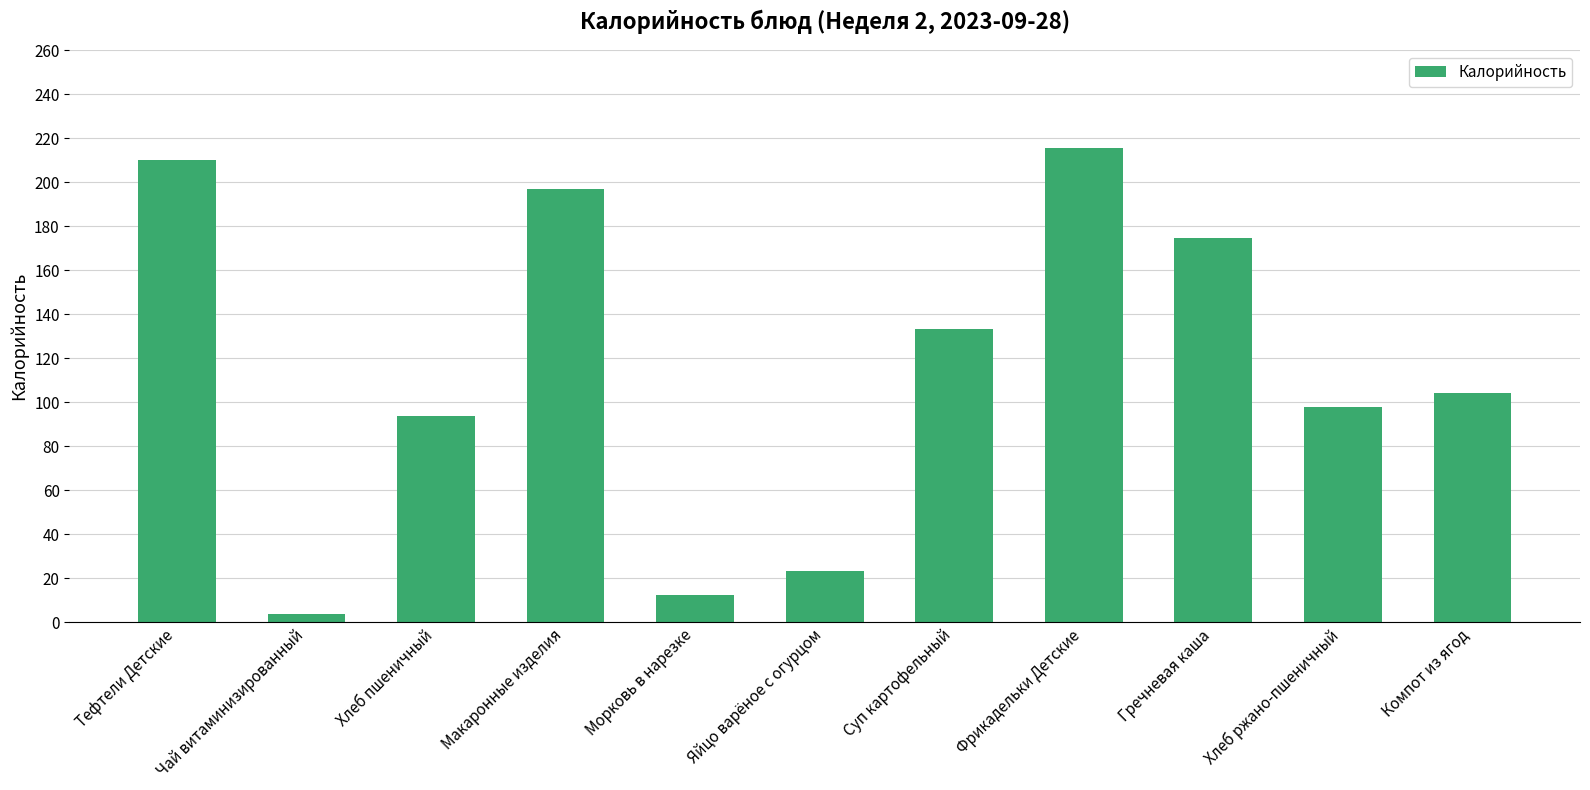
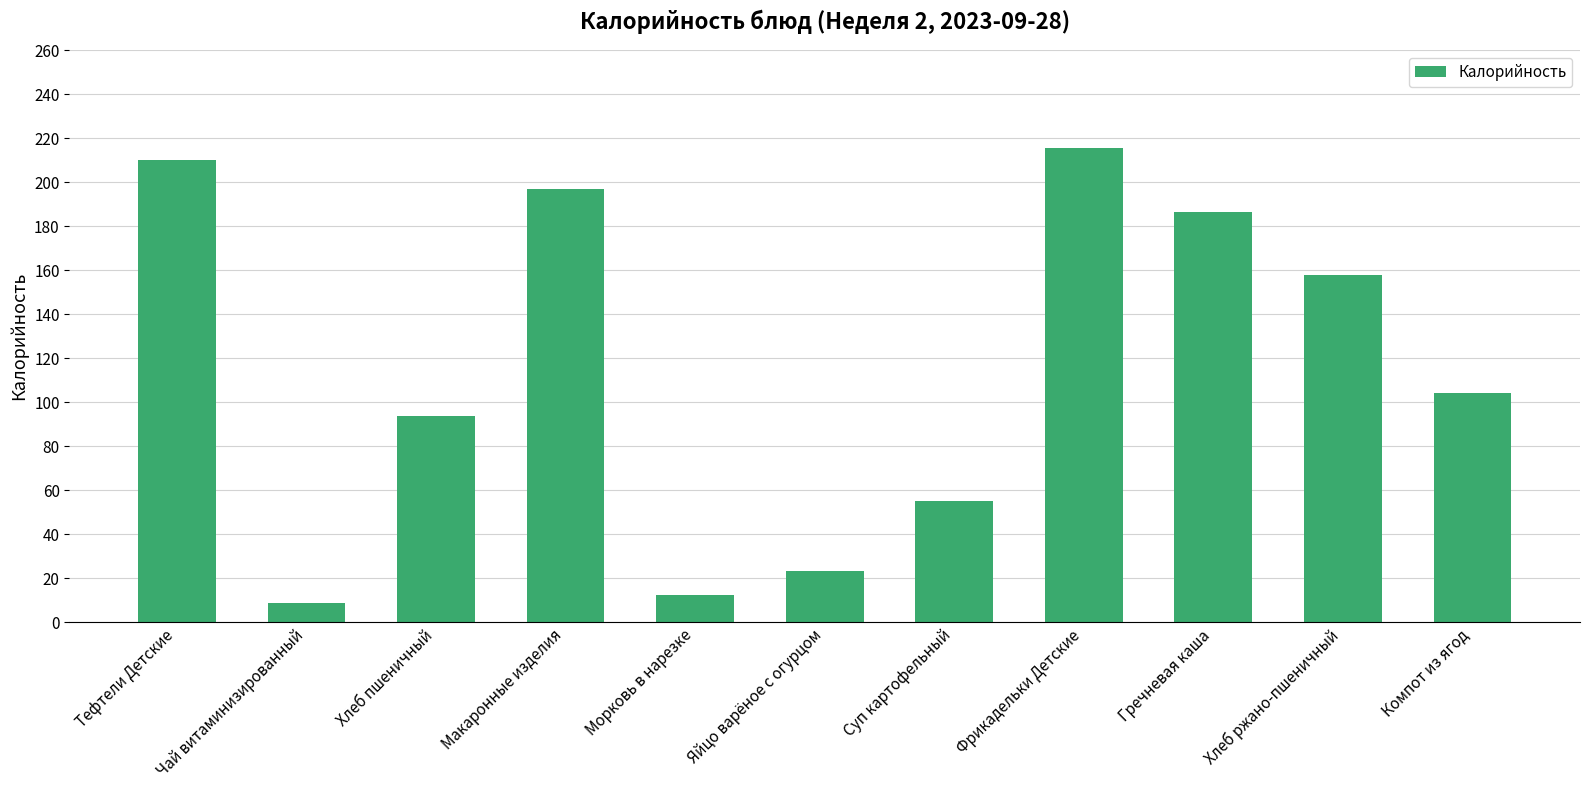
Чай витаминизированный: 4 -> 9
Суп картофельный: 133 -> 55
Гречневая каша: 175 -> 186
Хлеб ржано-пшеничный: 98 -> 158
